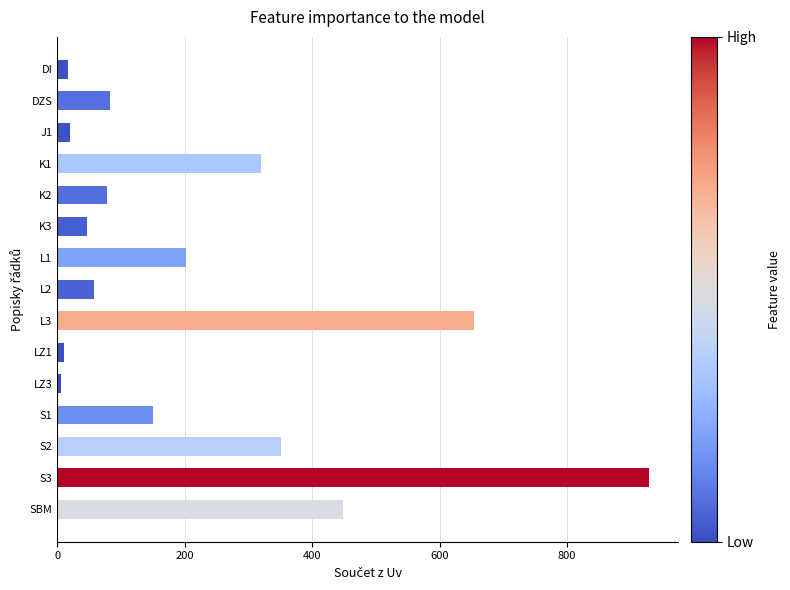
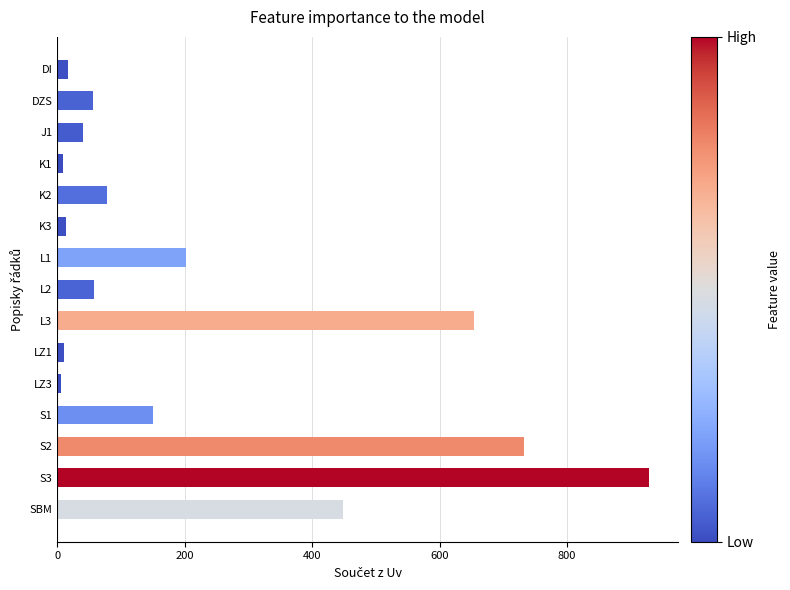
DZS: 80 -> 60
J1: 20 -> 40
K1: 320 -> 10
K3: 50 -> 10
S2: 350 -> 730
